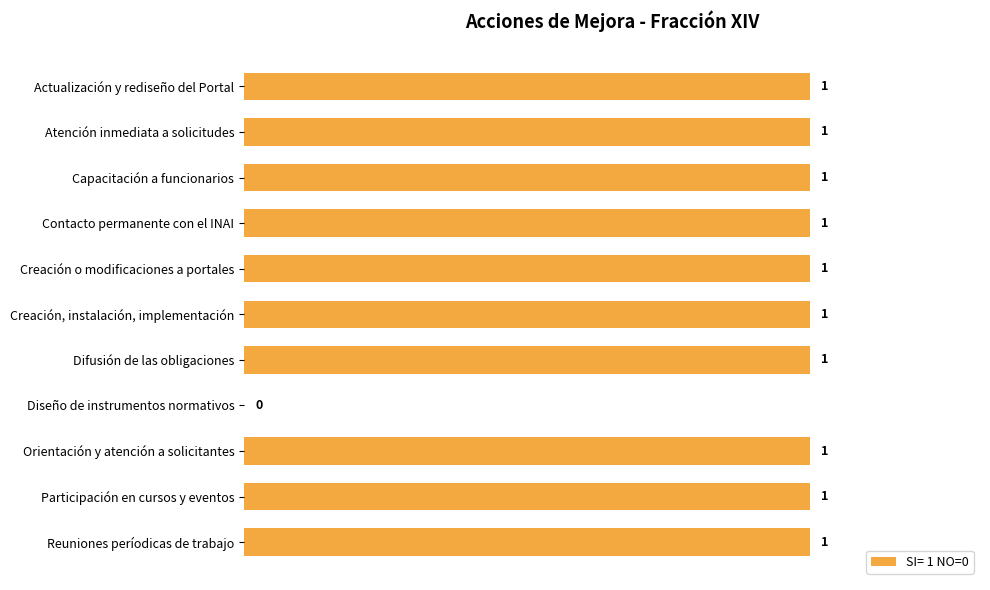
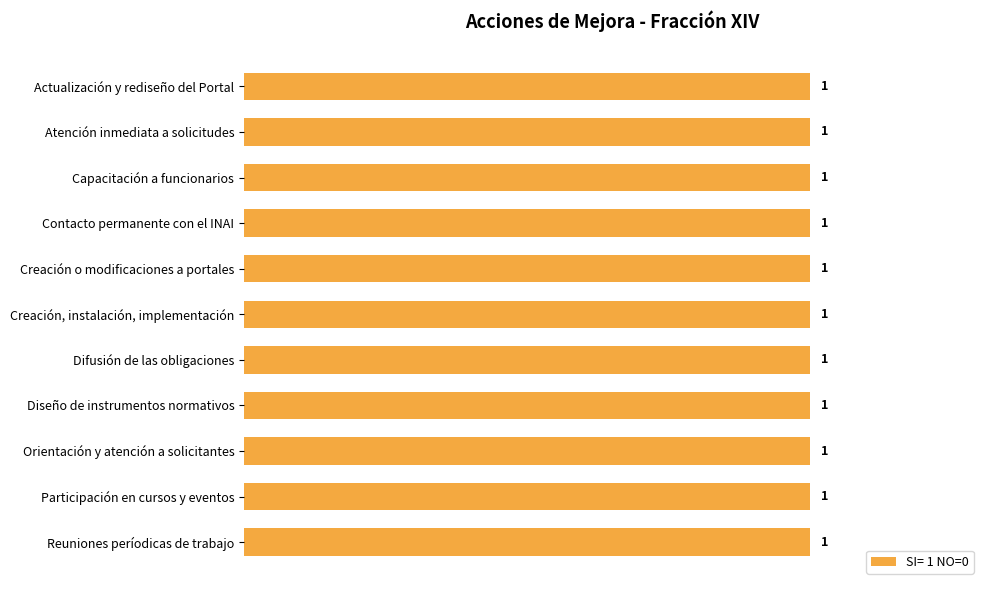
Diseño de instrumentos normativos: 0 -> 1
